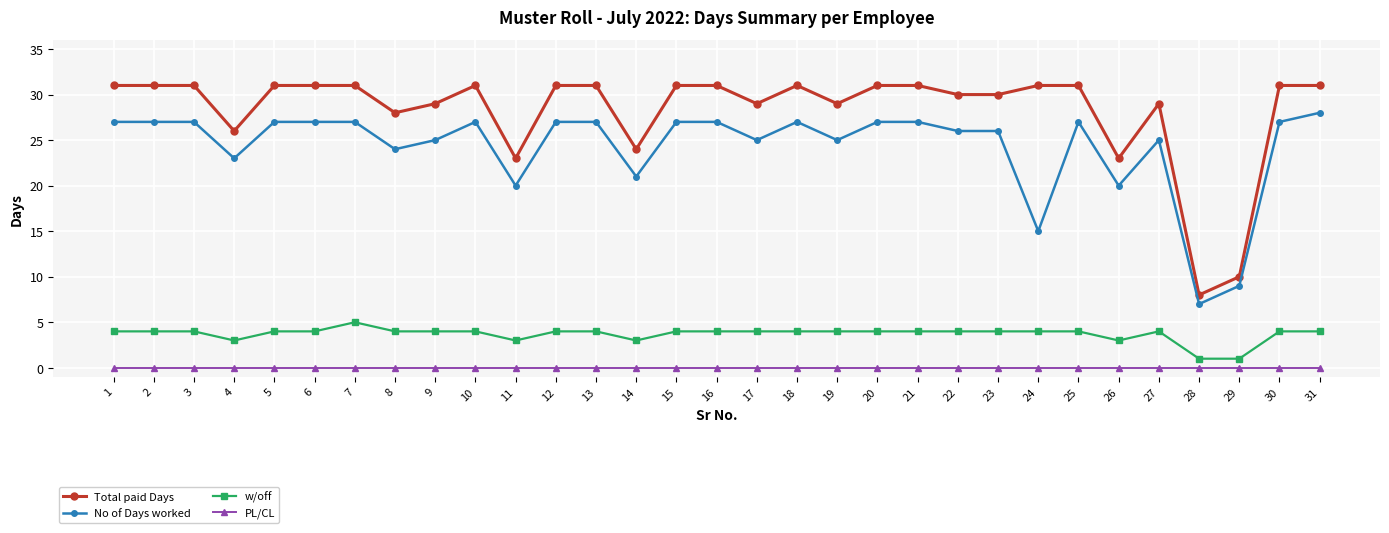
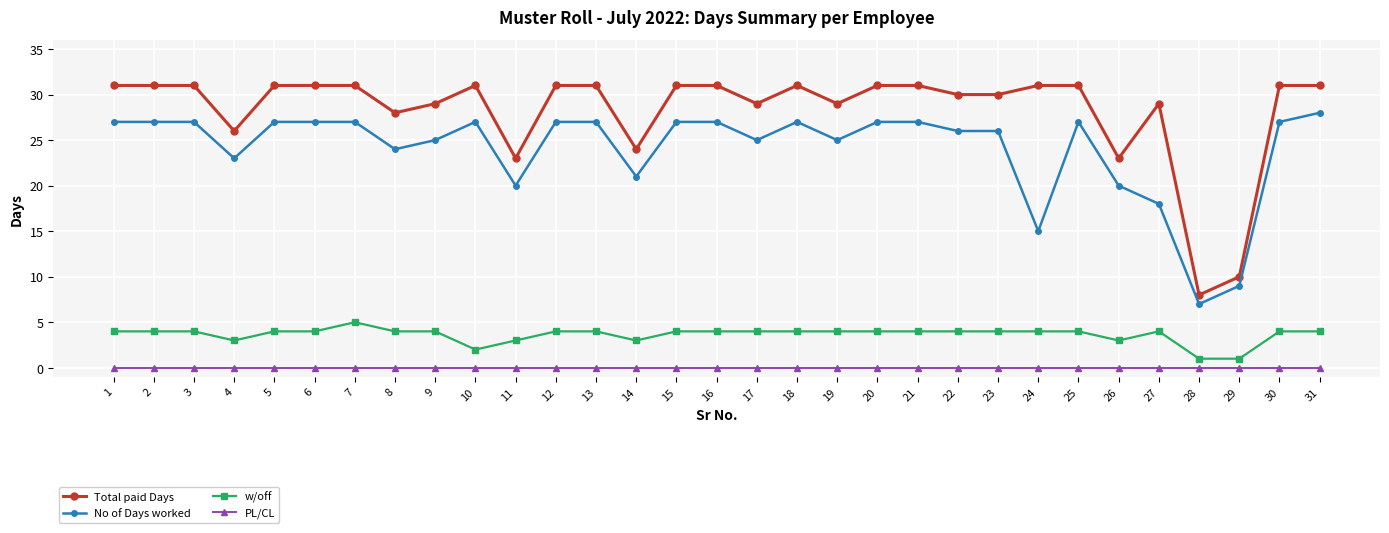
w/off, 10: 4 -> 2
No of Days worked, 27: 25 -> 18
